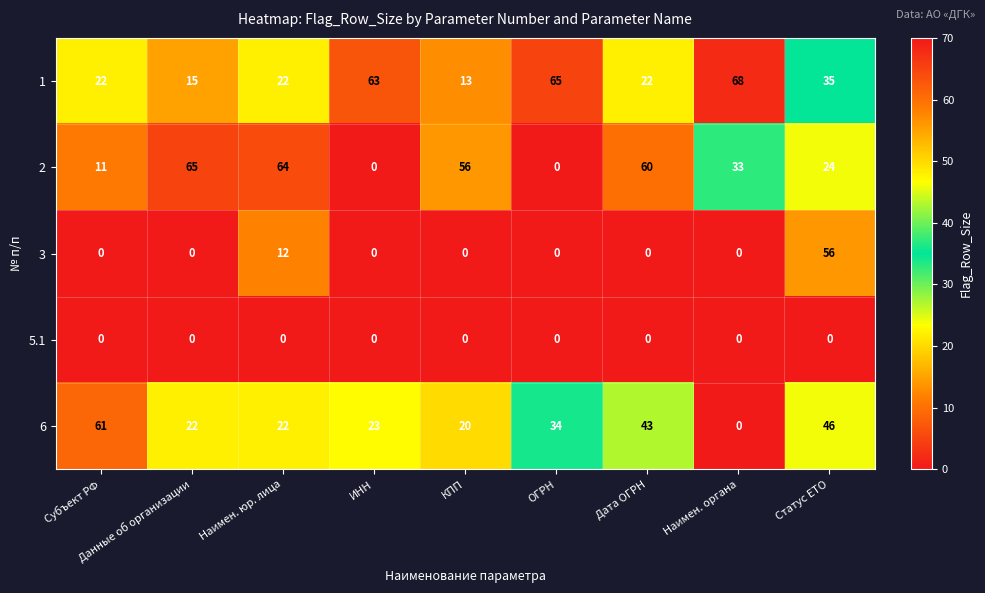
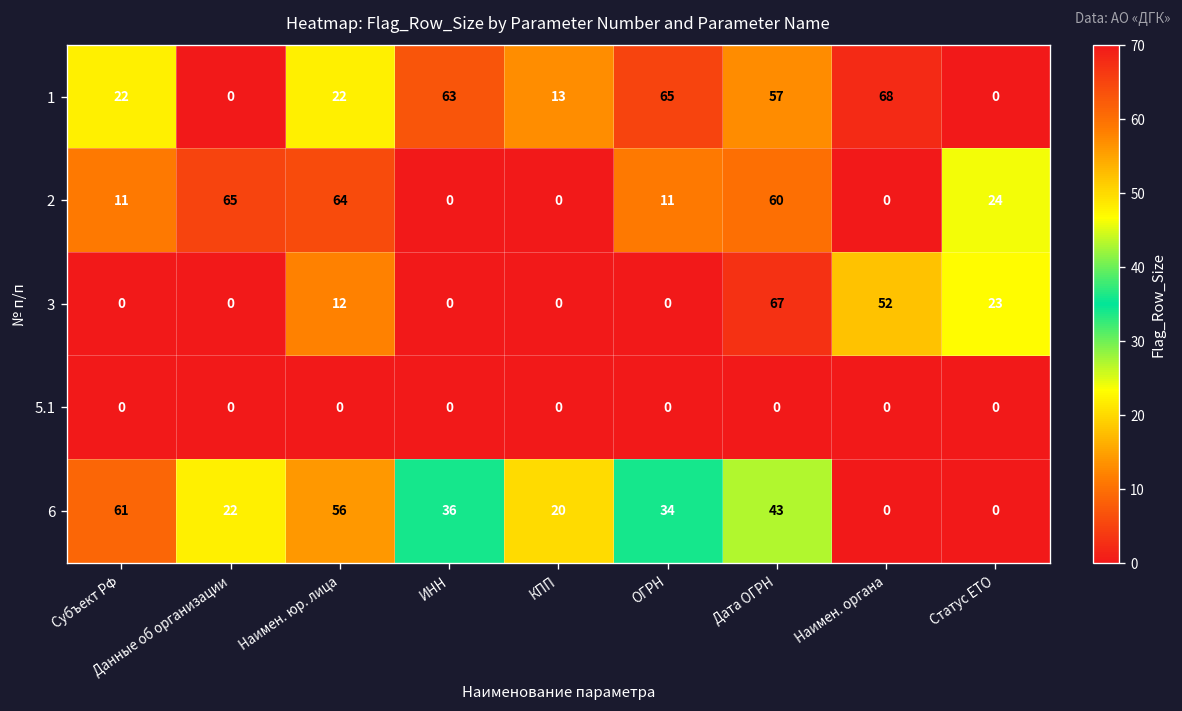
1, Данные об организации: 15 -> 0
1, Дата ОГРН: 22 -> 57
1, Статус ЕТО: 35 -> 0
2, КПП: 56 -> 0
2, ОГРН: 0 -> 11
2, Наимен. органа: 33 -> 0
3, Дата ОГРН: 0 -> 67
3, Наимен. органа: 0 -> 52
3, Статус ЕТО: 56 -> 23
6, Наимен. юр. лица: 22 -> 56
6, ИНН: 23 -> 36
6, Статус ЕТО: 46 -> 0
